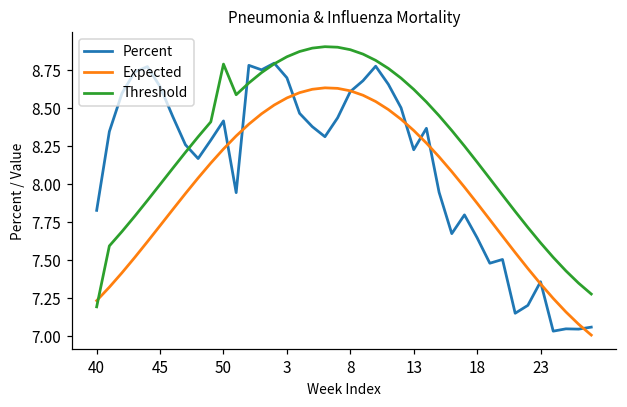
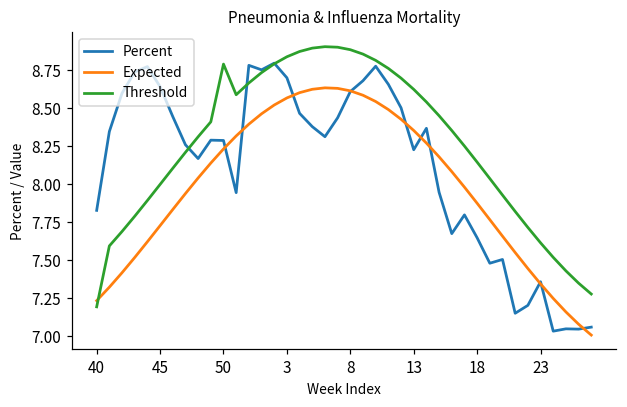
Percent, 50: 8.42 -> 8.29
